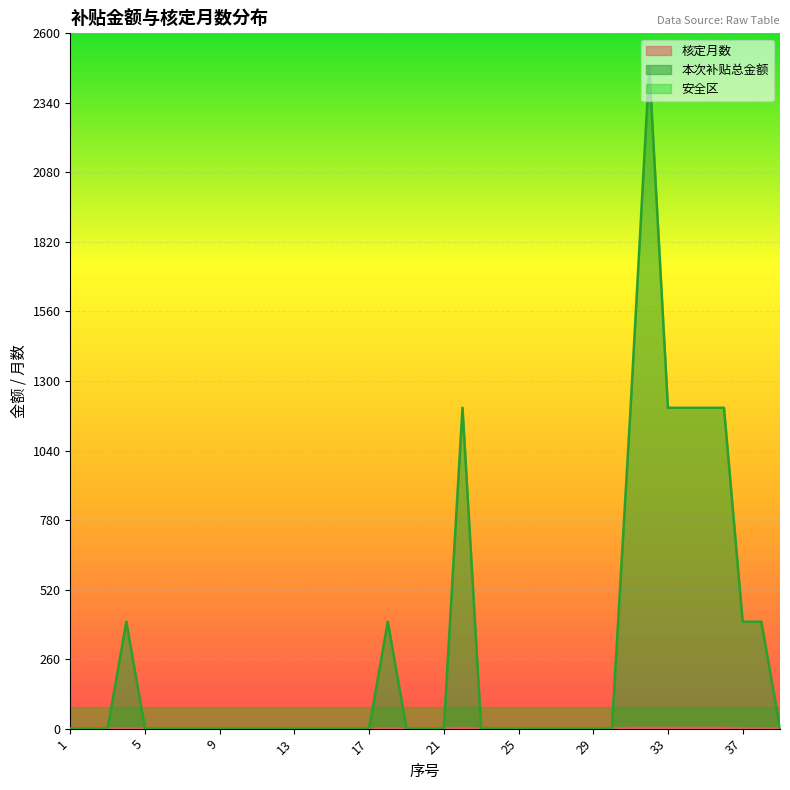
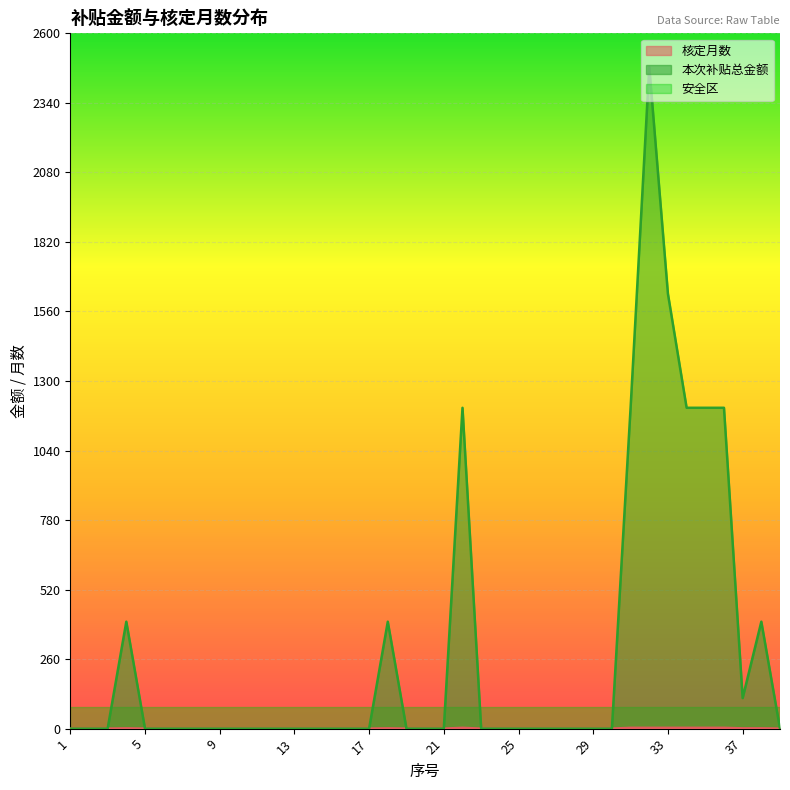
本次补贴总金额, 33: 1200 -> 1630
本次补贴总金额, 37: 400 -> 110
